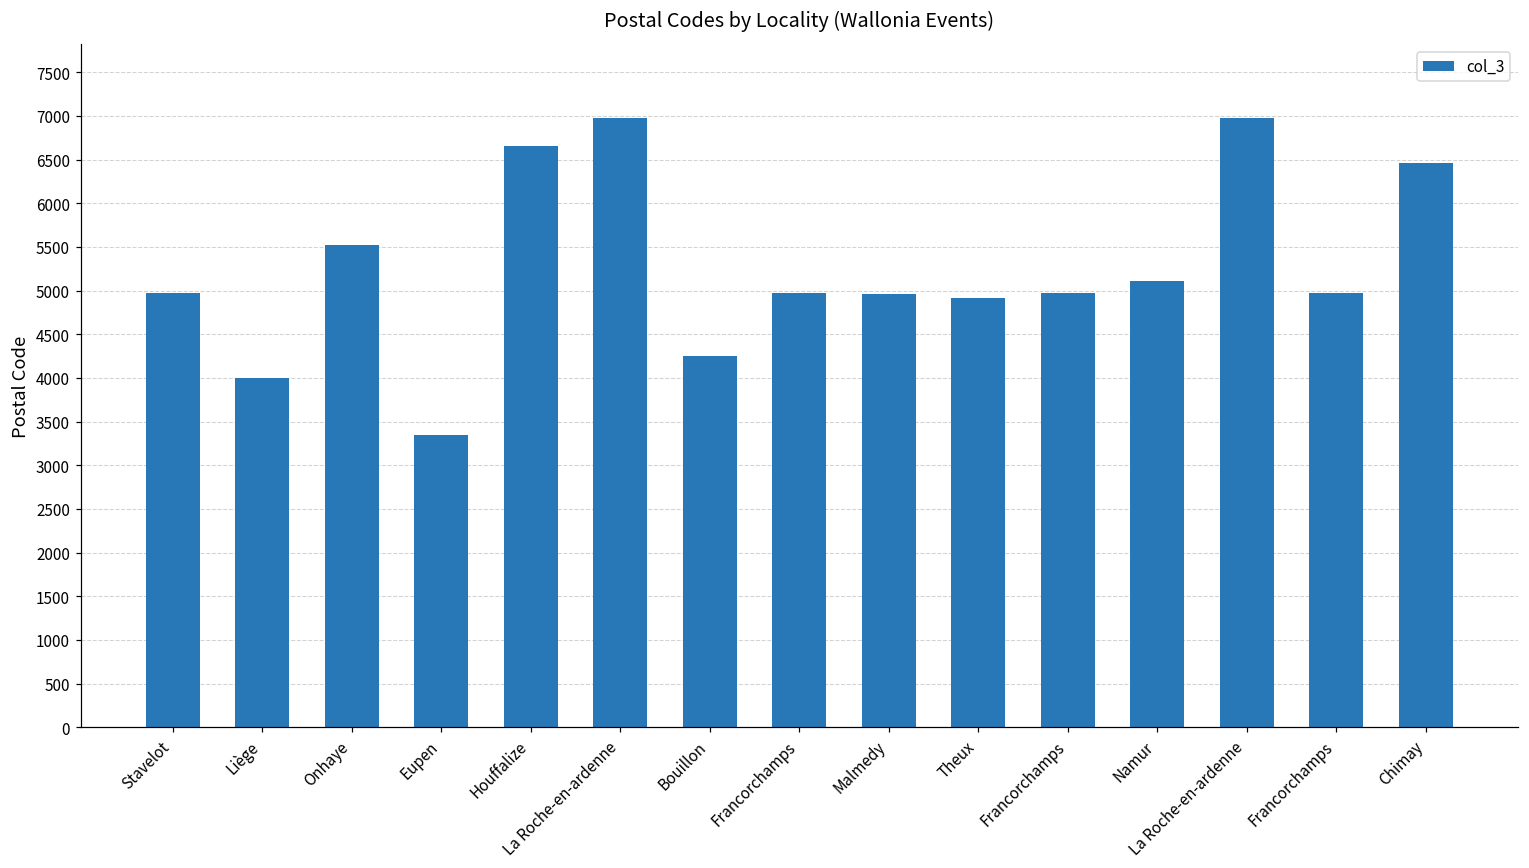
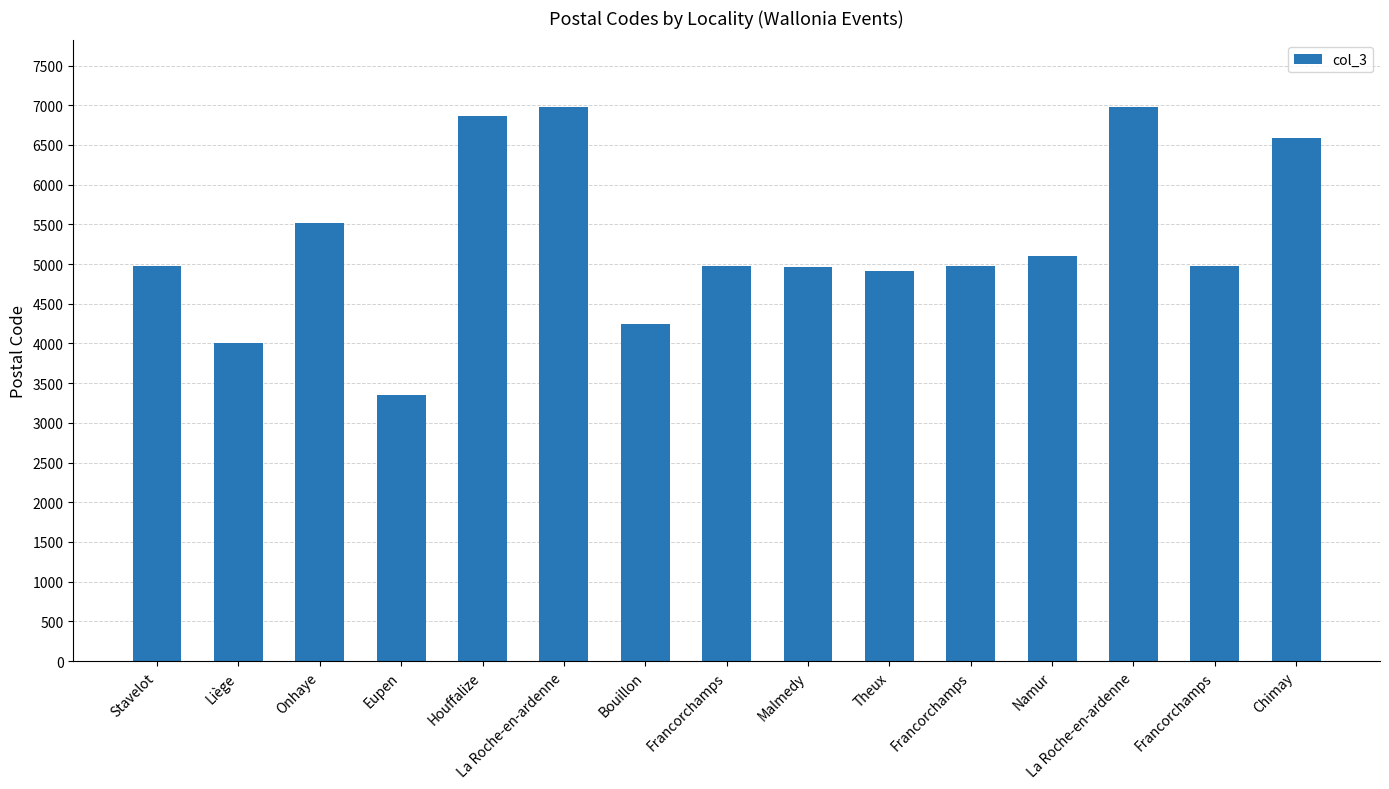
Houffalize: 6700 -> 6900
Chimay: 6500 -> 6600
